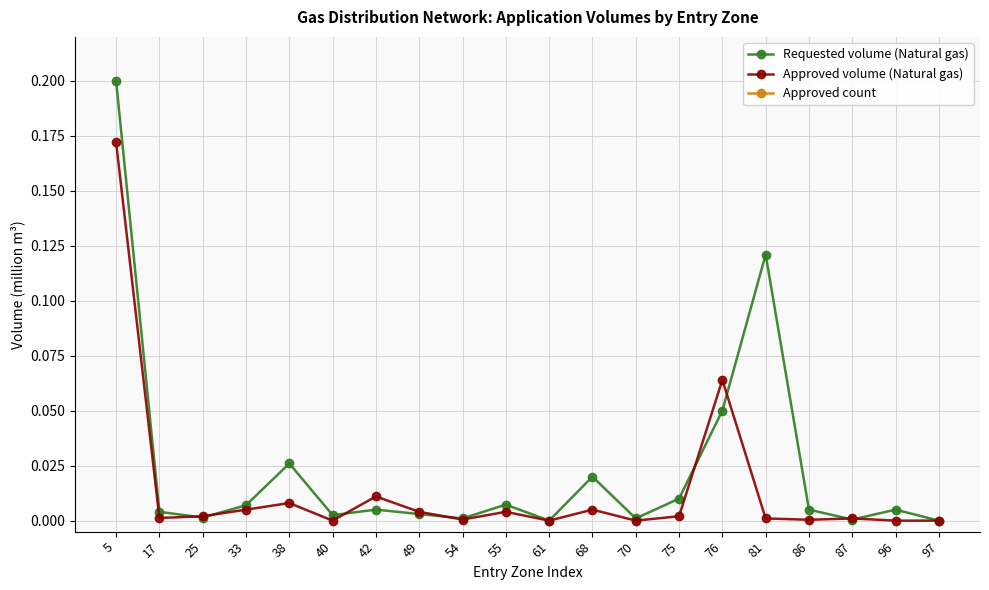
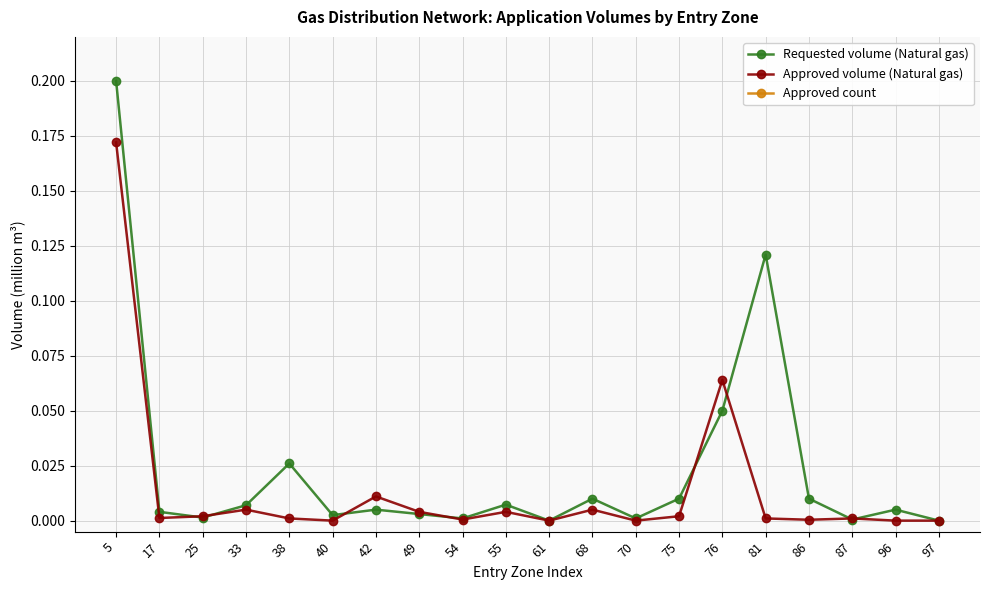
Approved volume (Natural gas), 38: 0.008 -> 0.001
Requested volume (Natural gas), 68: 0.02 -> 0.01
Requested volume (Natural gas), 86: 0.005 -> 0.010
